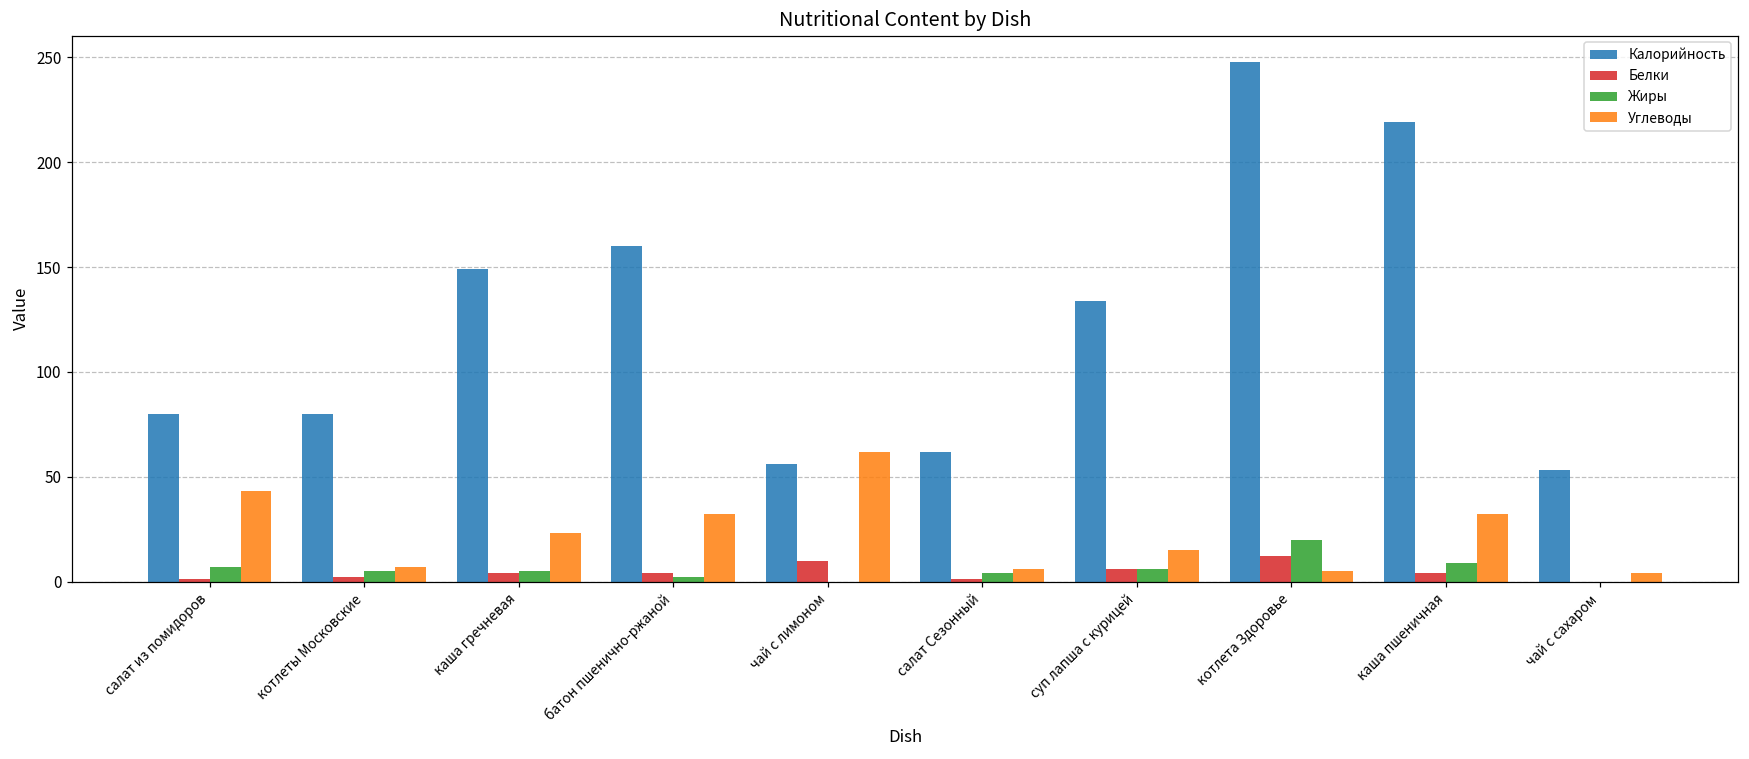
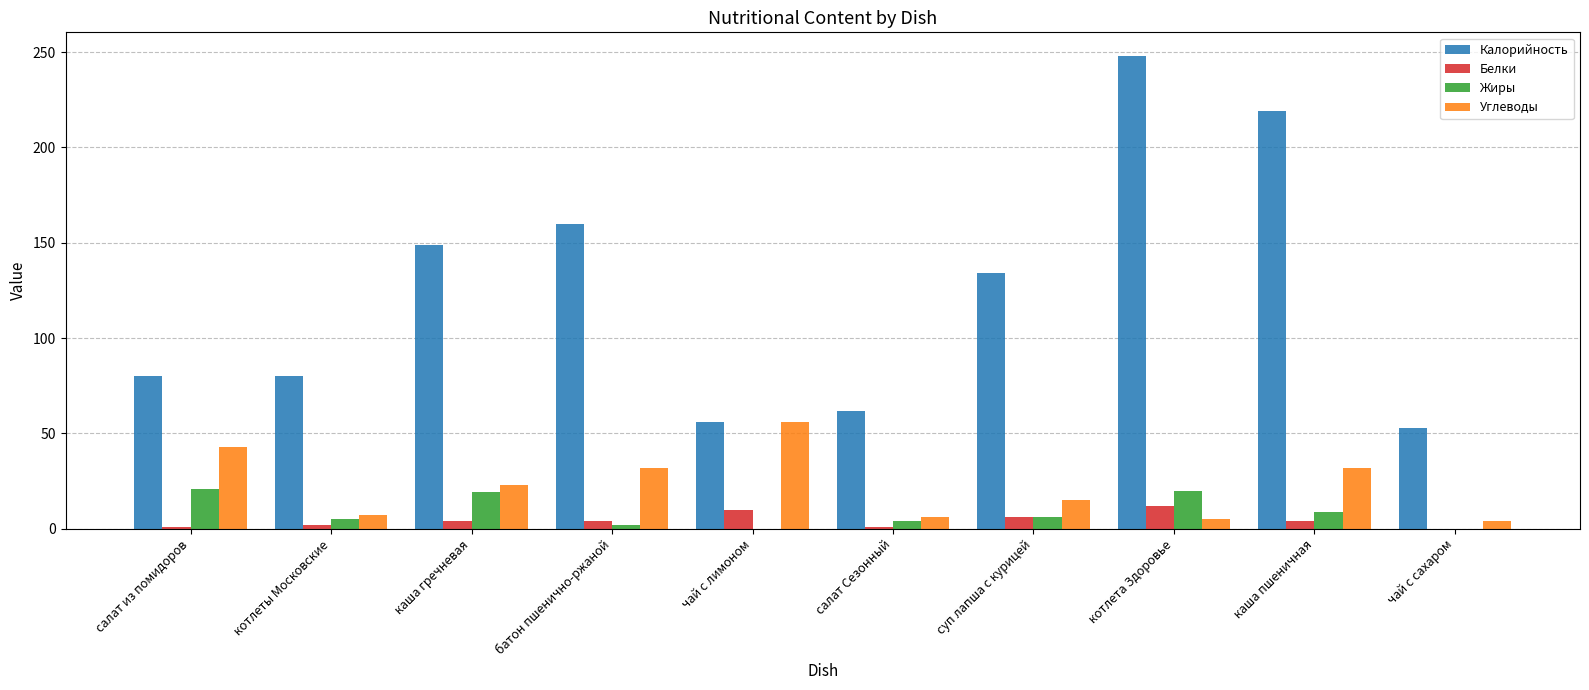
Жиры, салат из помидоров: 7 -> 21
Жиры, каша гречневая: 5 -> 19
Углеводы, чай с лимоном: 62 -> 56
